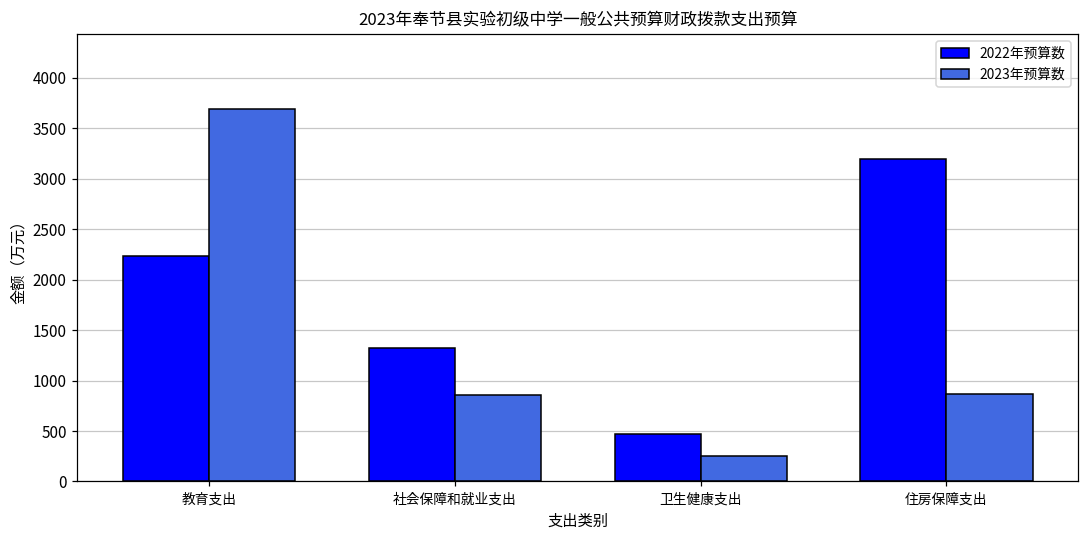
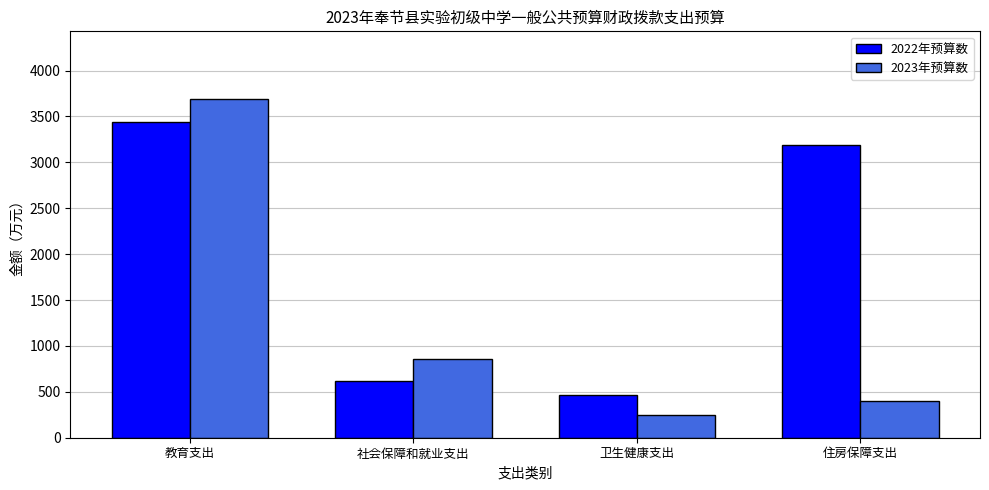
2022年预算数, 教育支出: 2200 -> 3400
2022年预算数, 社会保障和就业支出: 1300 -> 600
2023年预算数, 住房保障支出: 900 -> 400
